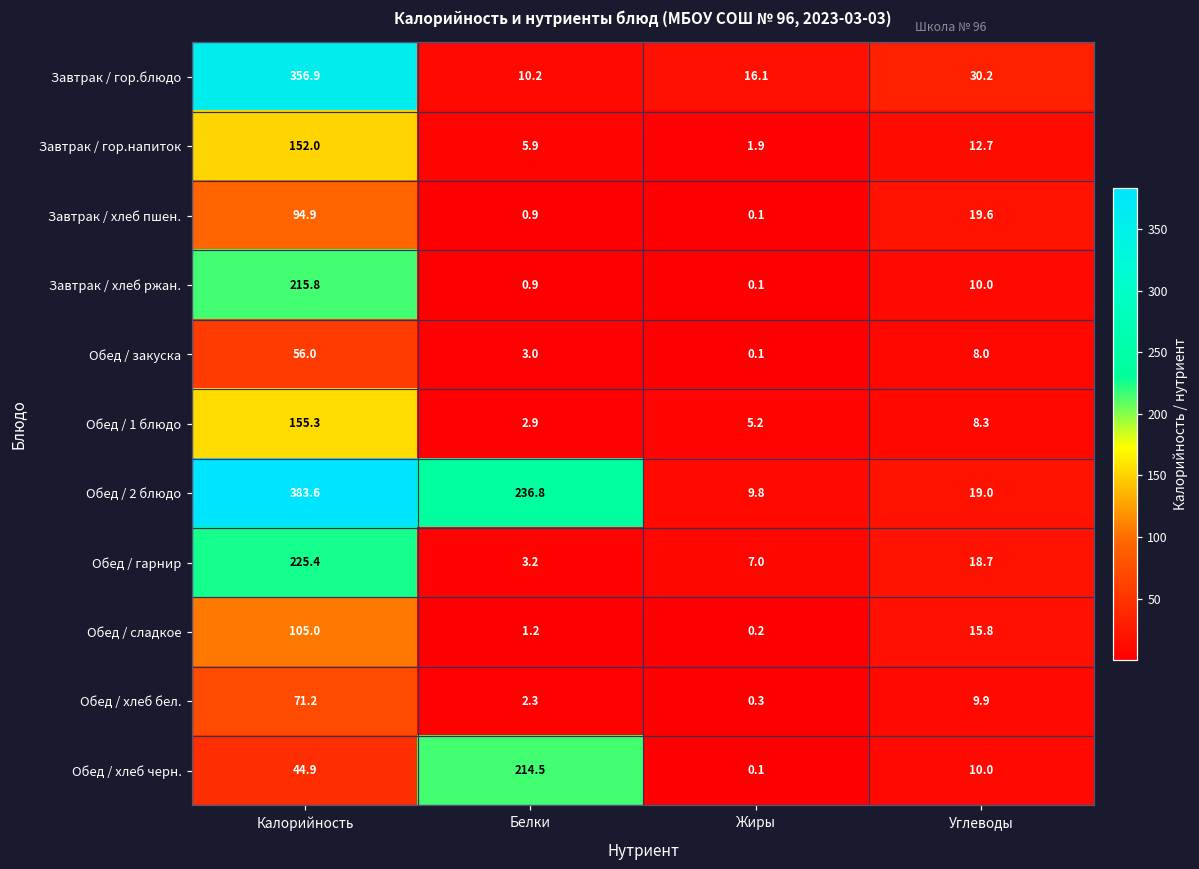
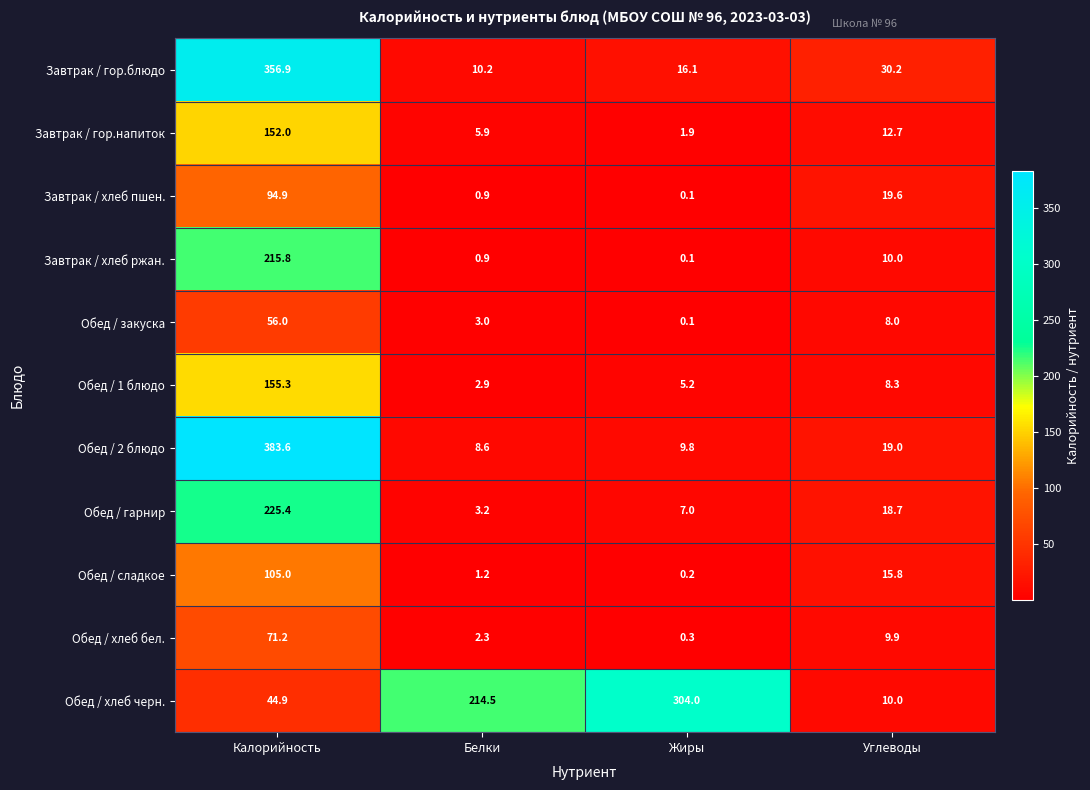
Обед / 2 блюдо, Белки: 236.8 -> 8.6
Обед / хлеб черн., Жиры: 0.1 -> 304.0
